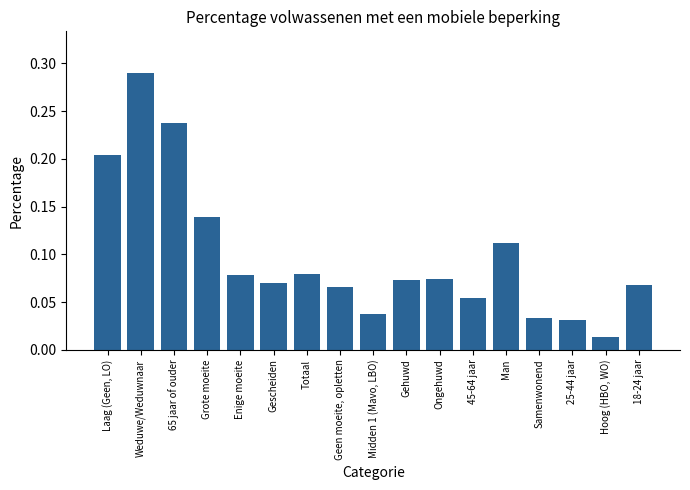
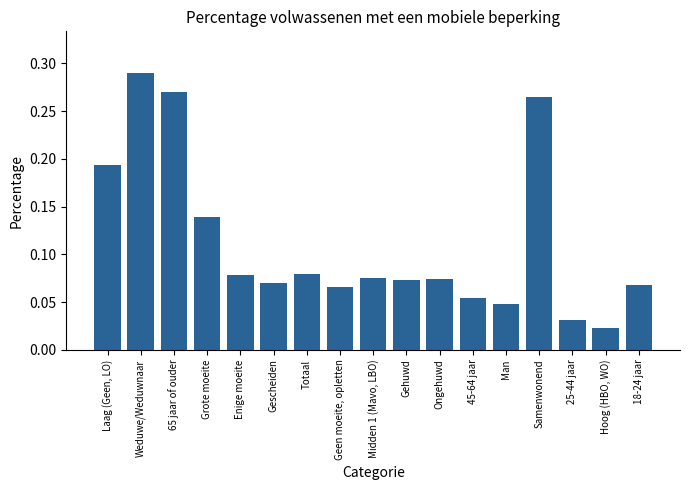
Laag (Geen, LO): 0.20 -> 0.19
65 jaar of ouder: 0.24 -> 0.27
Midden 1 (Mavo, LBO): 0.04 -> 0.08
Man: 0.11 -> 0.05
Samenwonend: 0.03 -> 0.27
Hoog (HBO, WO): 0.01 -> 0.02
